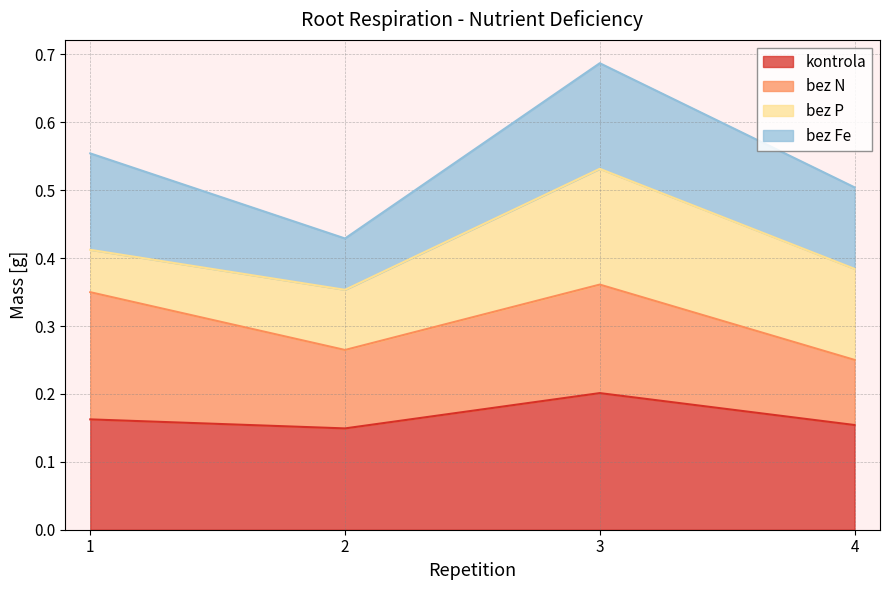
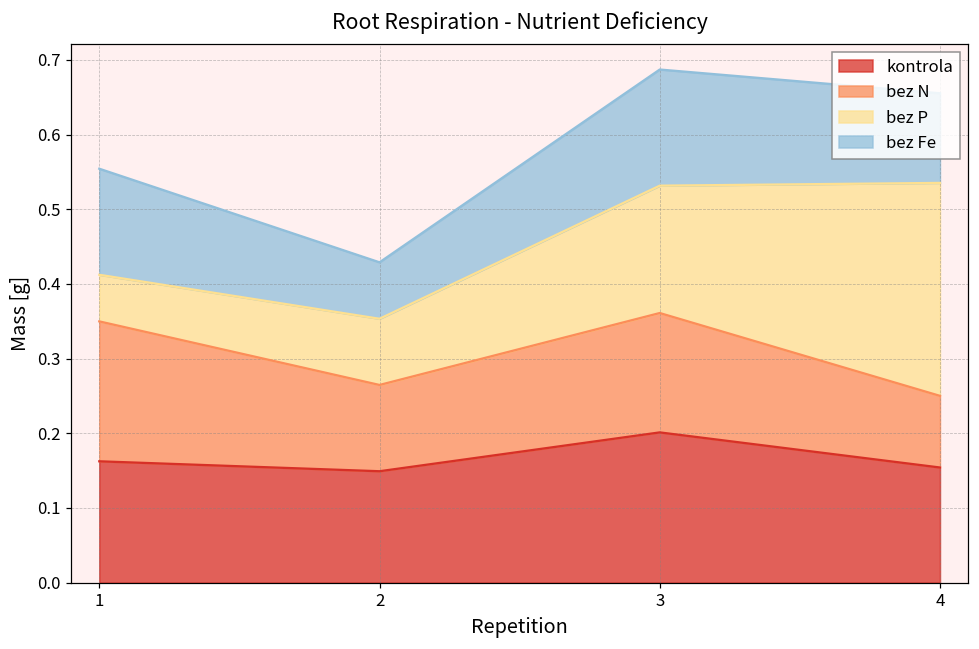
bez P, 4: 0.13 -> 0.29
